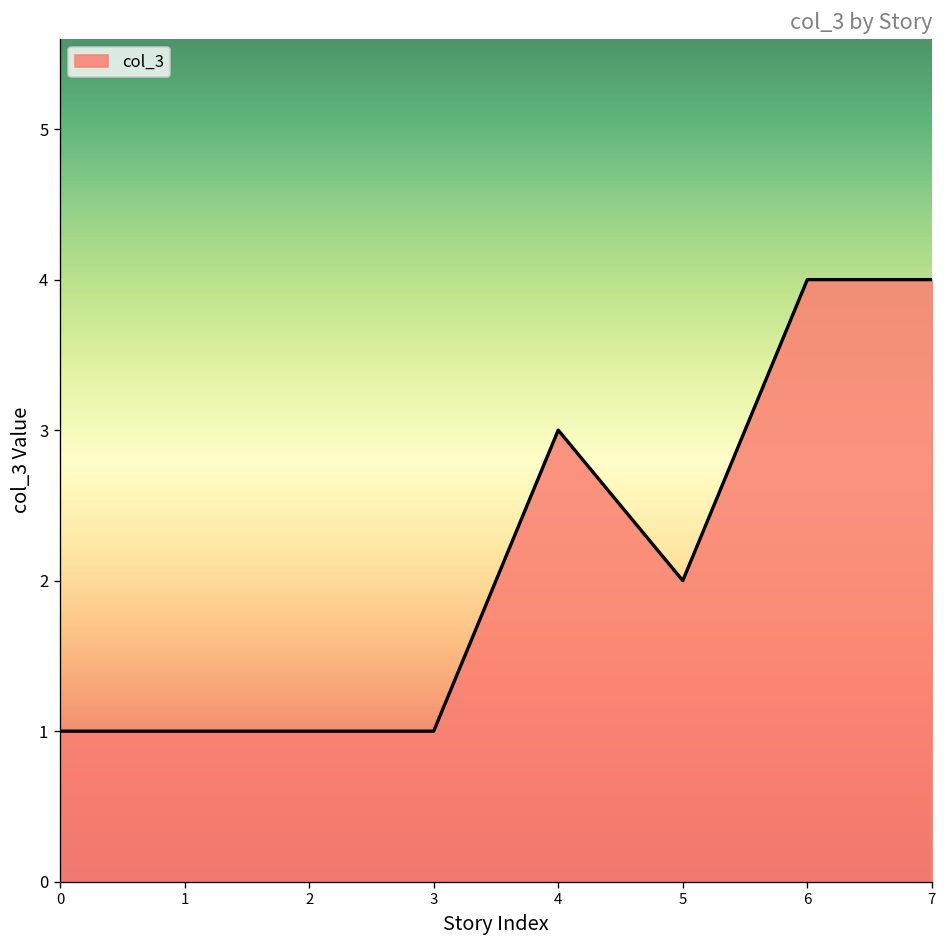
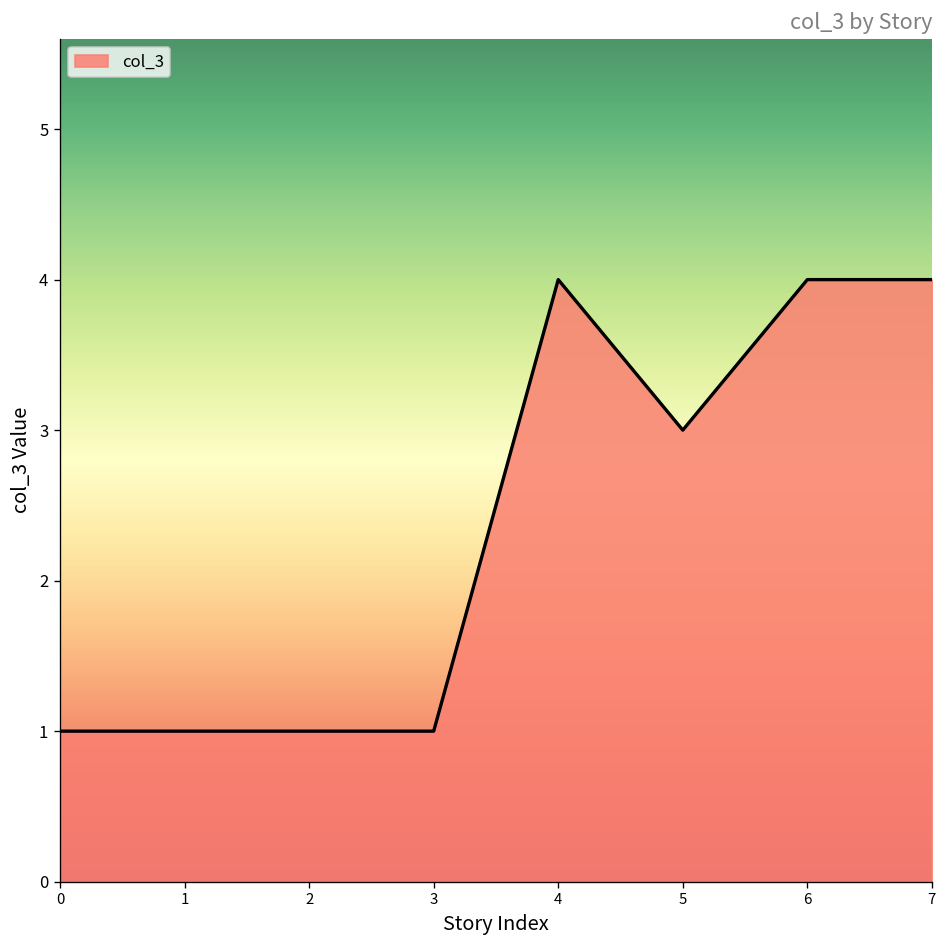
4: 3 -> 4
5: 2 -> 3
